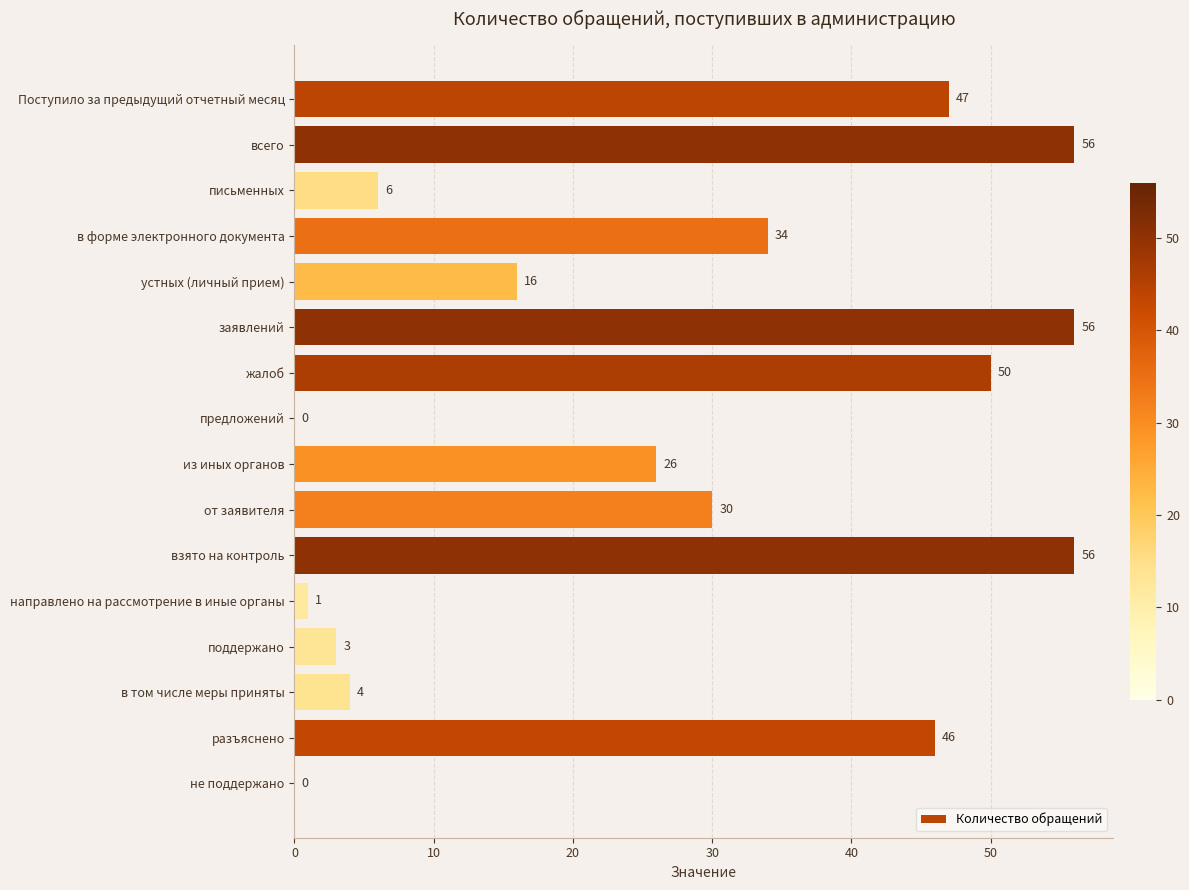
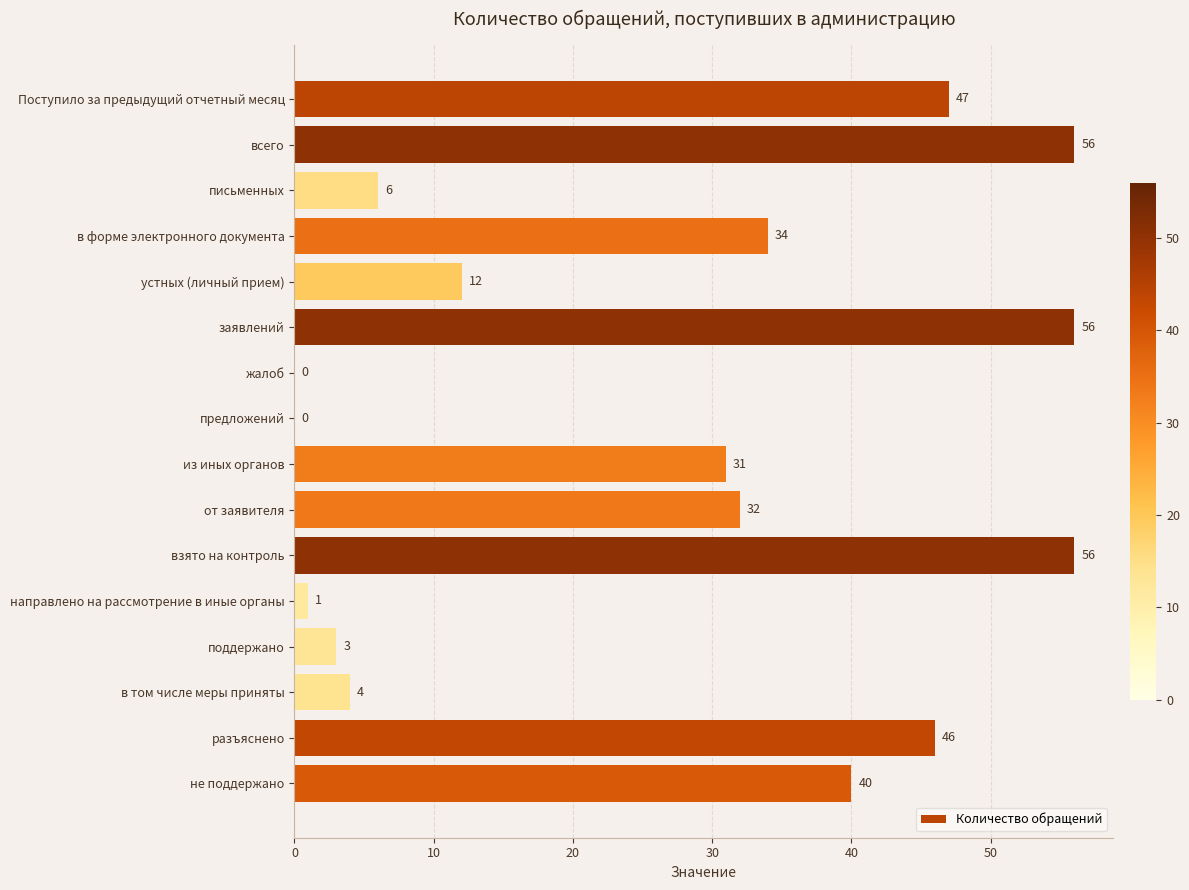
устных (личный прием): 16 -> 12
жалоб: 50 -> 0
из иных органов: 26 -> 31
от заявителя: 30 -> 32
не поддержано: 0 -> 40
